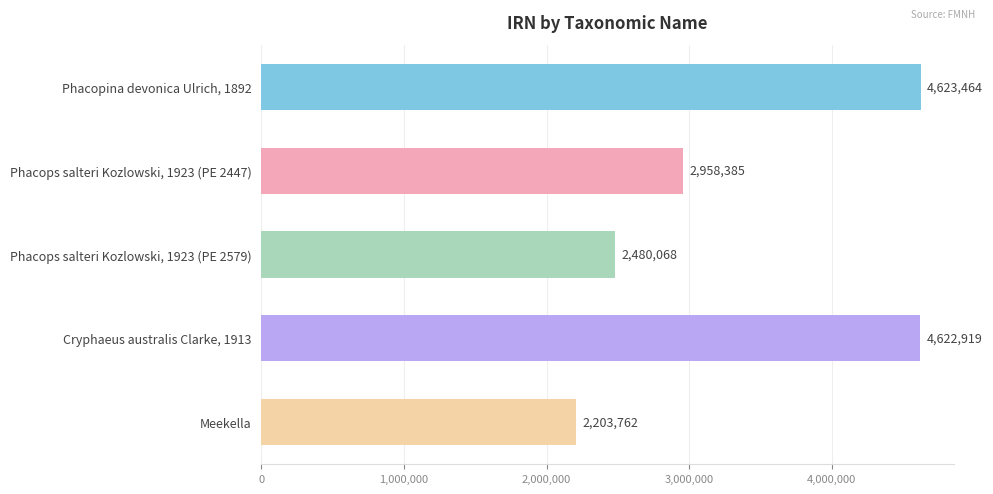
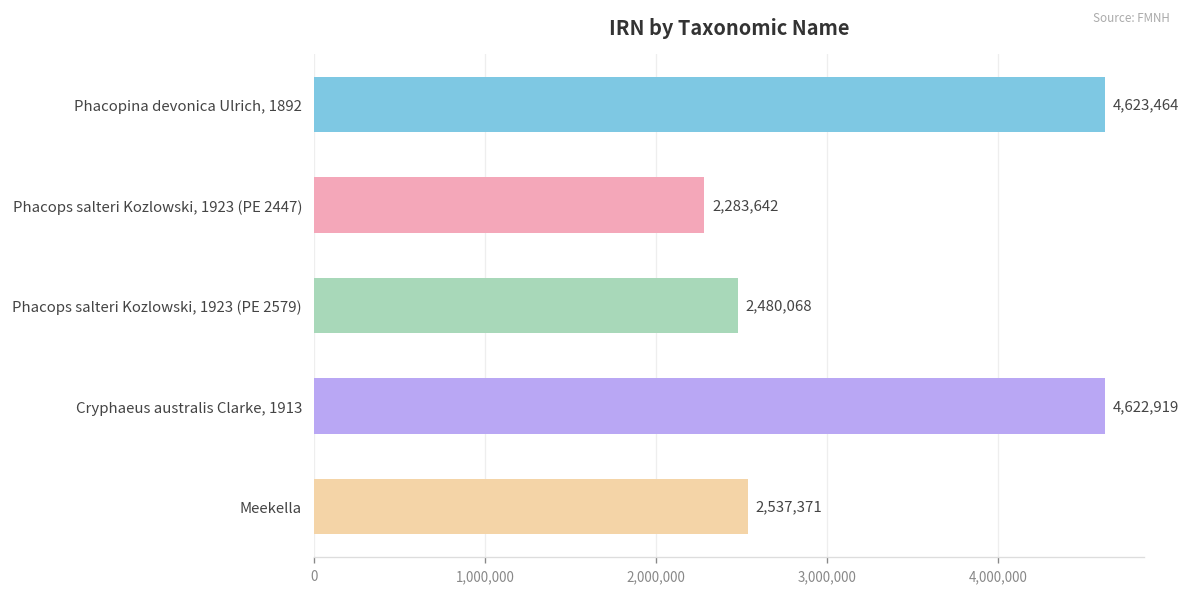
Phacops salteri Kozlowski, 1923 (PE 2447): 2,958,385 -> 2,283,642
Meekella: 2,203,762 -> 2,537,371
